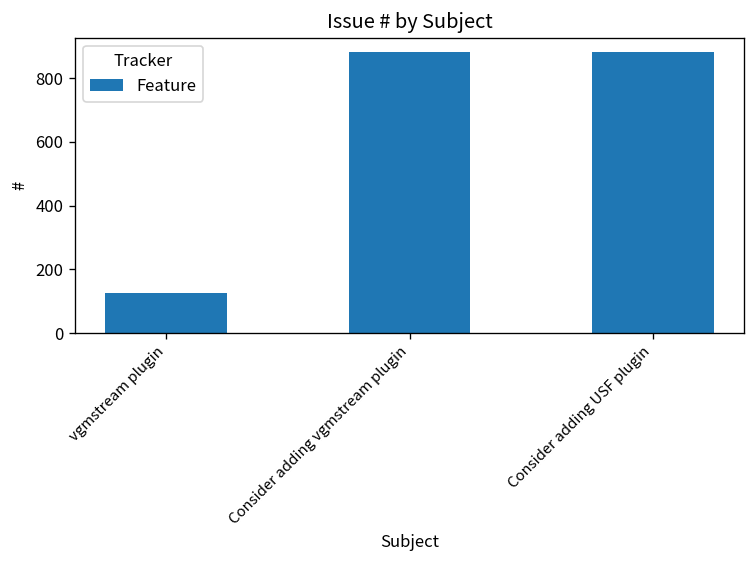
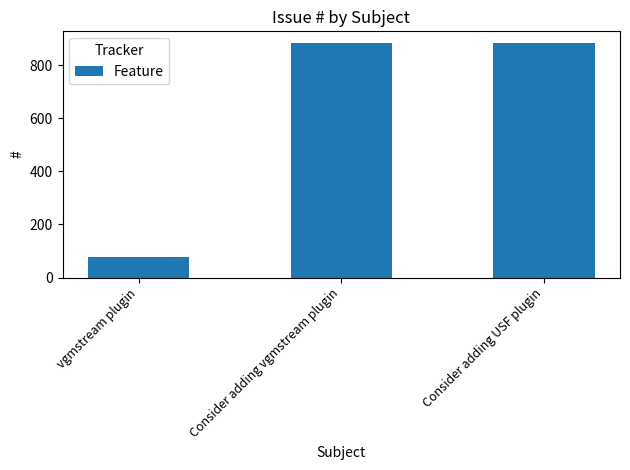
vgmstream plugin: 130 -> 80
